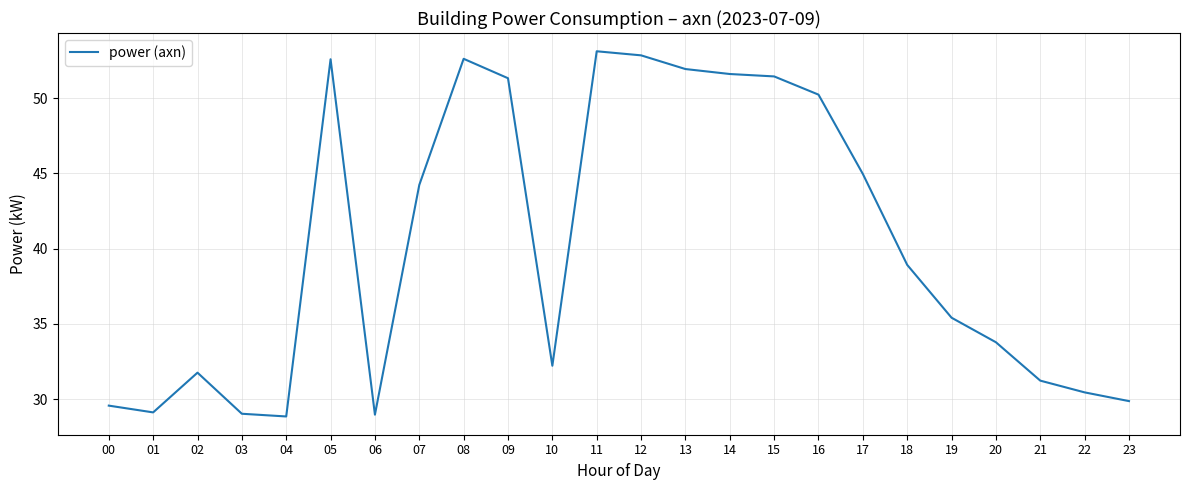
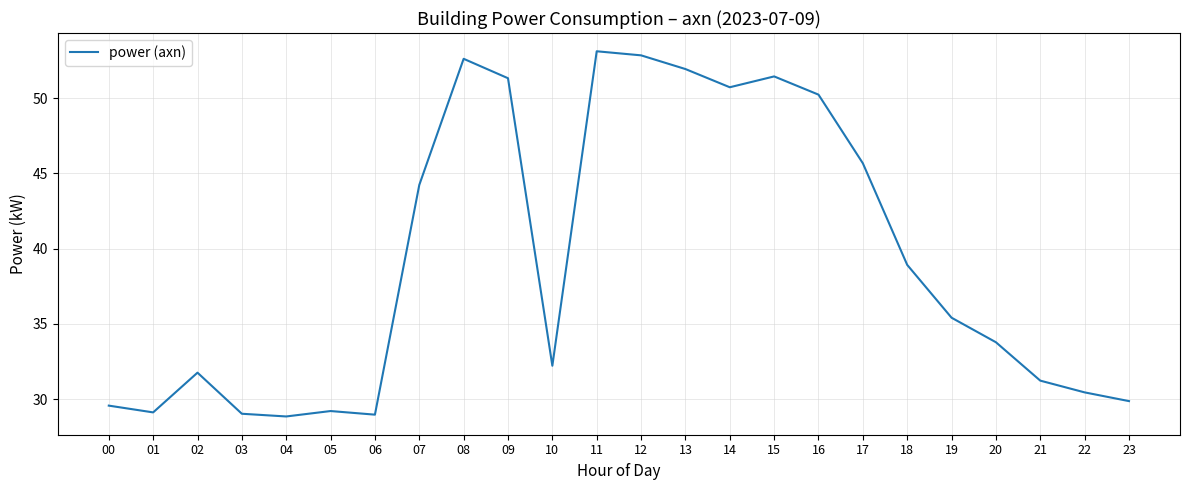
05: 52.6 -> 29.2
14: 51.6 -> 50.7
17: 45.0 -> 45.7
